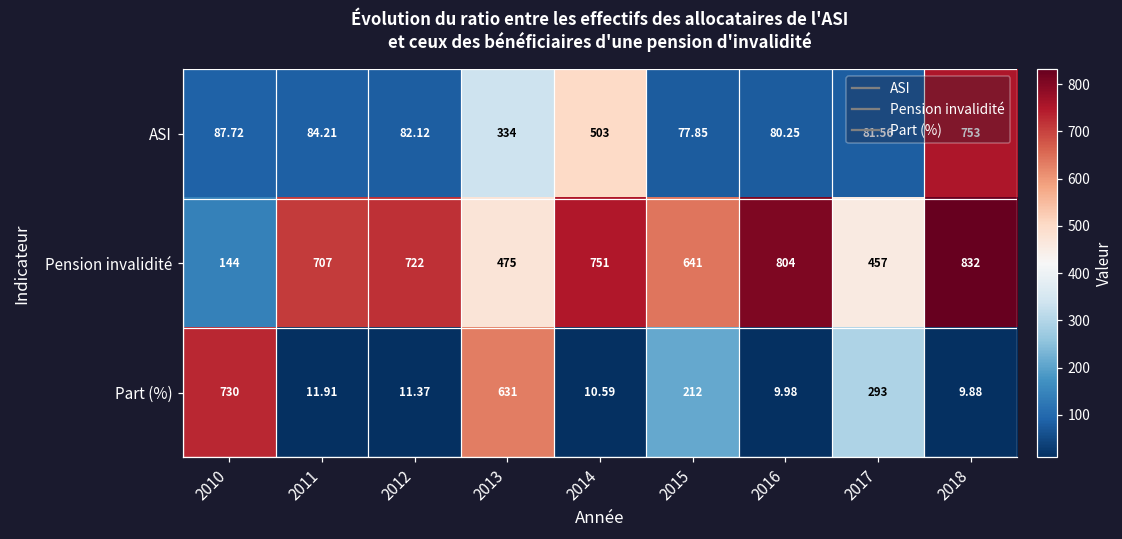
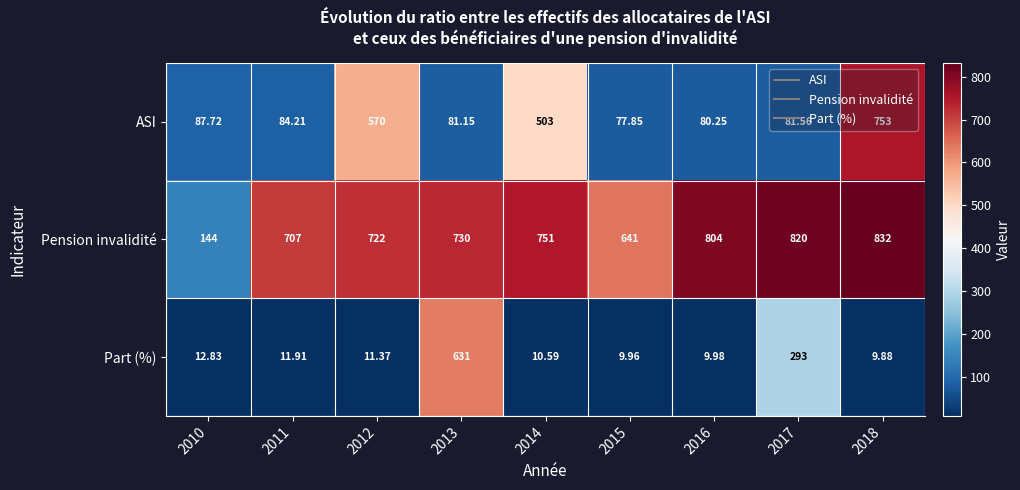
ASI, 2012: 82.12 -> 570
ASI, 2013: 334 -> 81.15
Pension invalidité, 2013: 475 -> 730
Pension invalidité, 2017: 457 -> 820
Part (%), 2010: 730 -> 12.83
Part (%), 2015: 212 -> 9.96
